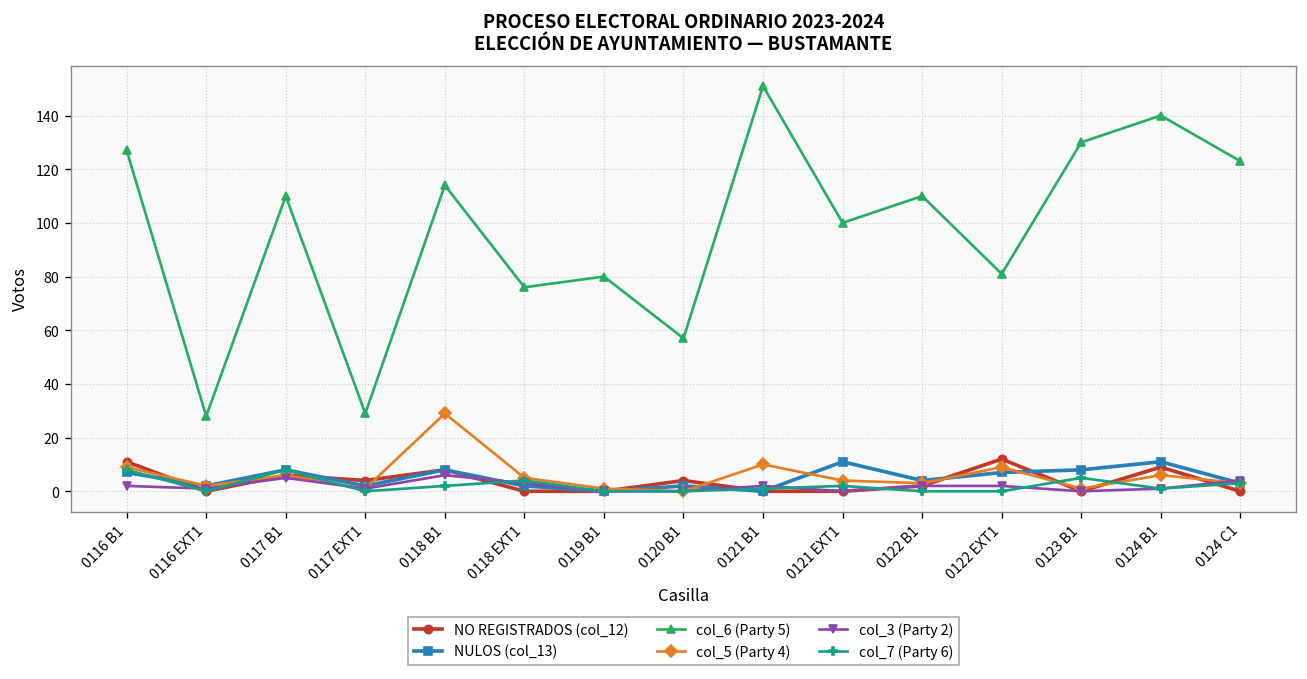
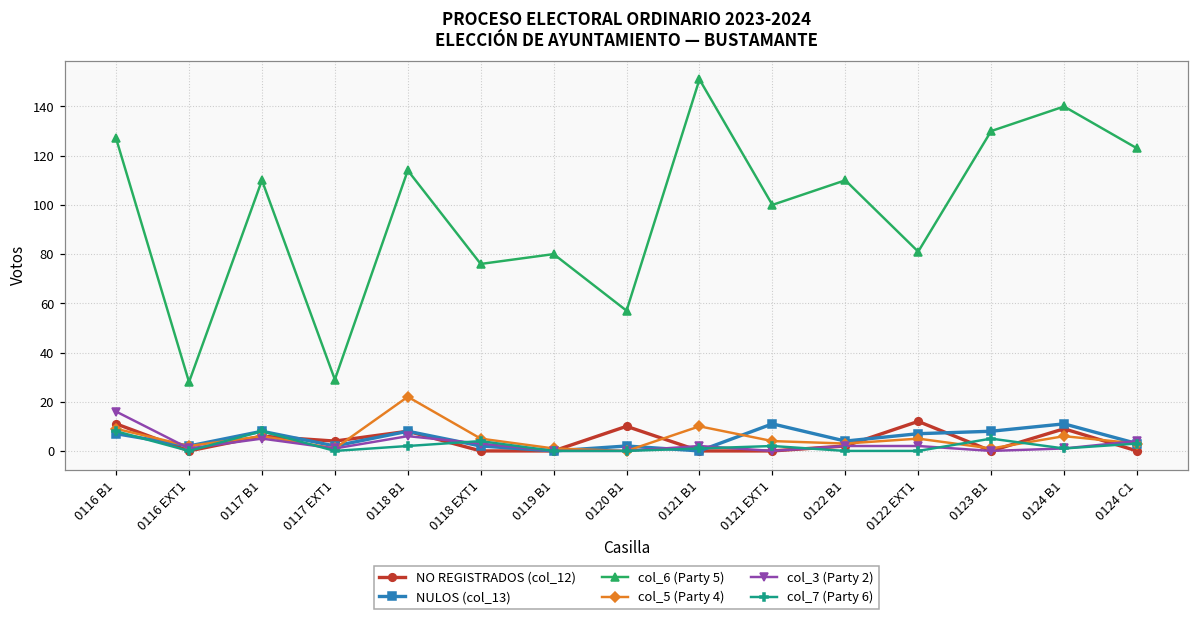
col_3 (Party 2), 0116 B1: 2 -> 16
col_5 (Party 4), 0118 B1: 29 -> 22
NO REGISTRADOS (col_12), 0120 B1: 4 -> 10
col_5 (Party 4), 0122 EXT1: 9 -> 5
